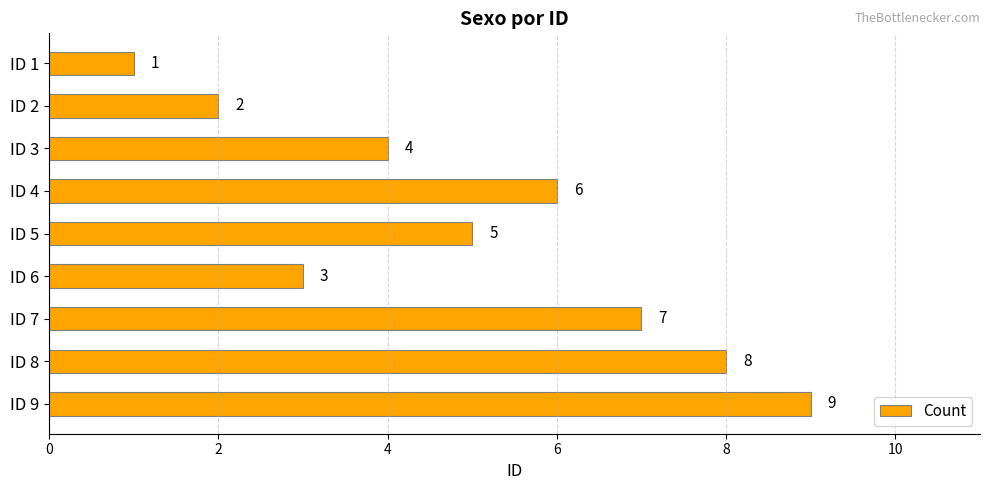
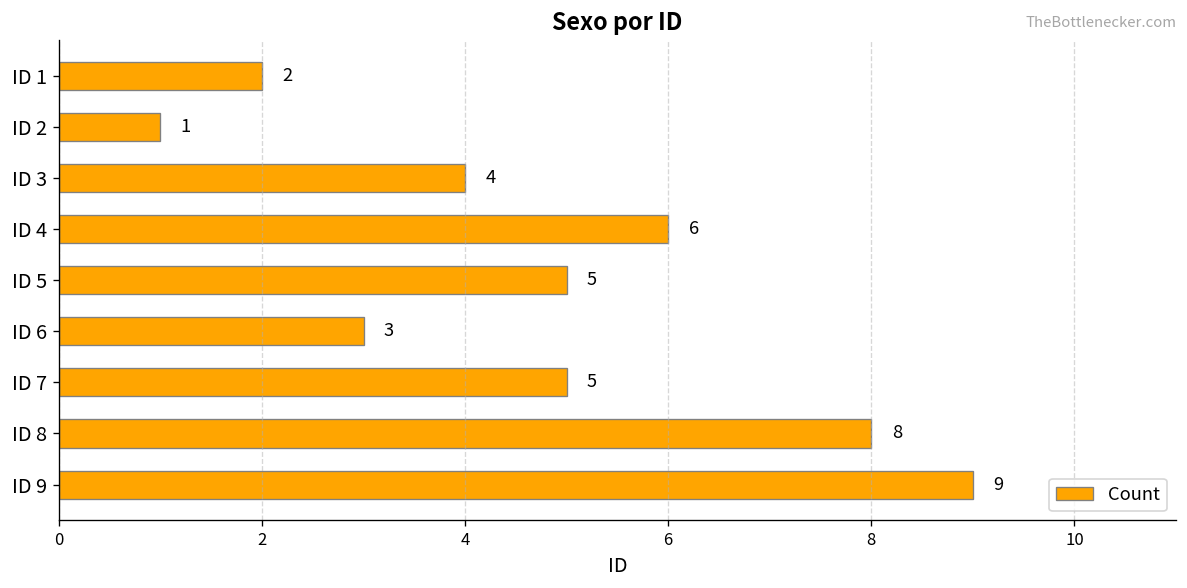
ID 1: 1 -> 2
ID 2: 2 -> 1
ID 7: 7 -> 5
